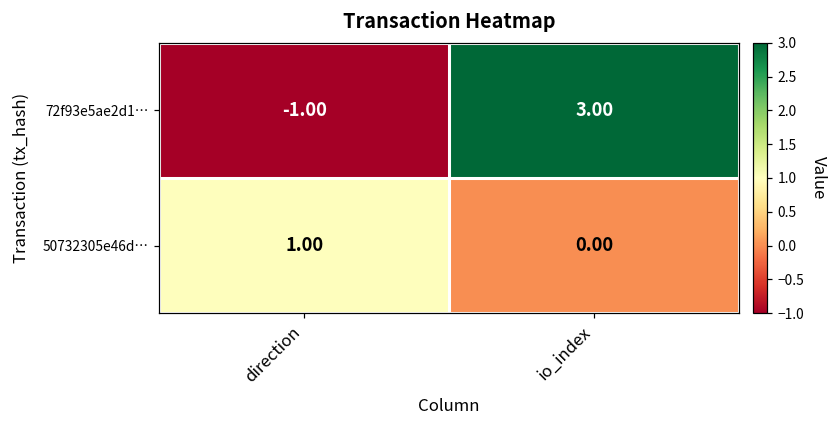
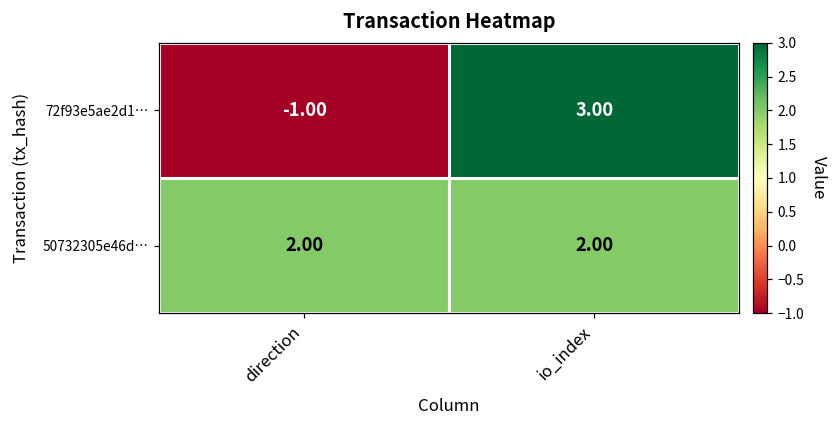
50732305e46d…, direction: 1.00 -> 2.00
50732305e46d…, io_index: 0.00 -> 2.00
